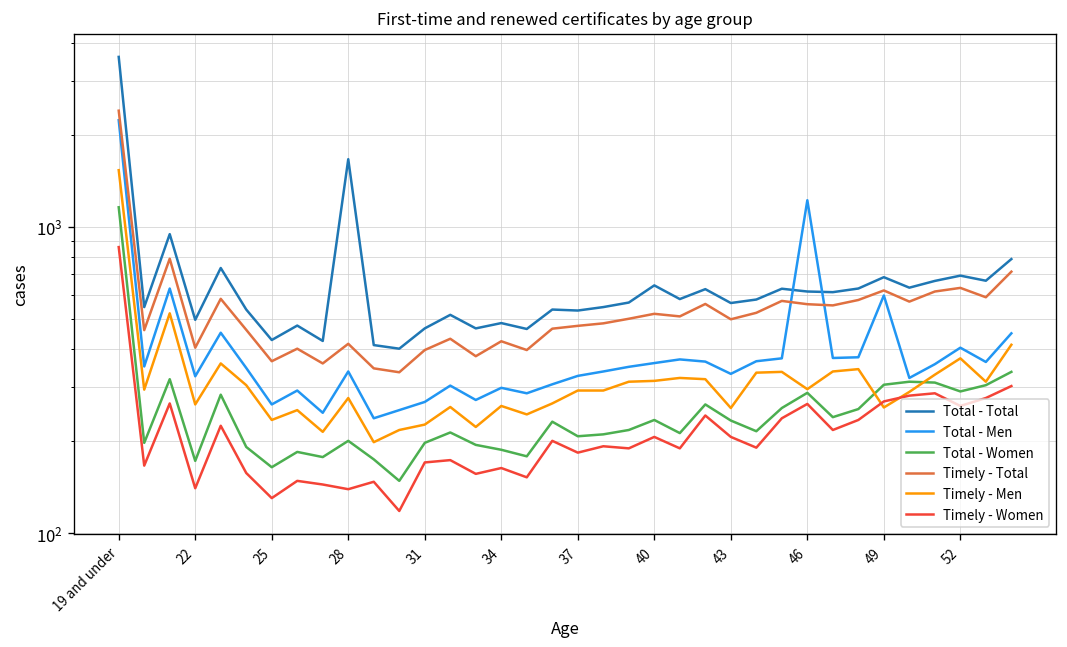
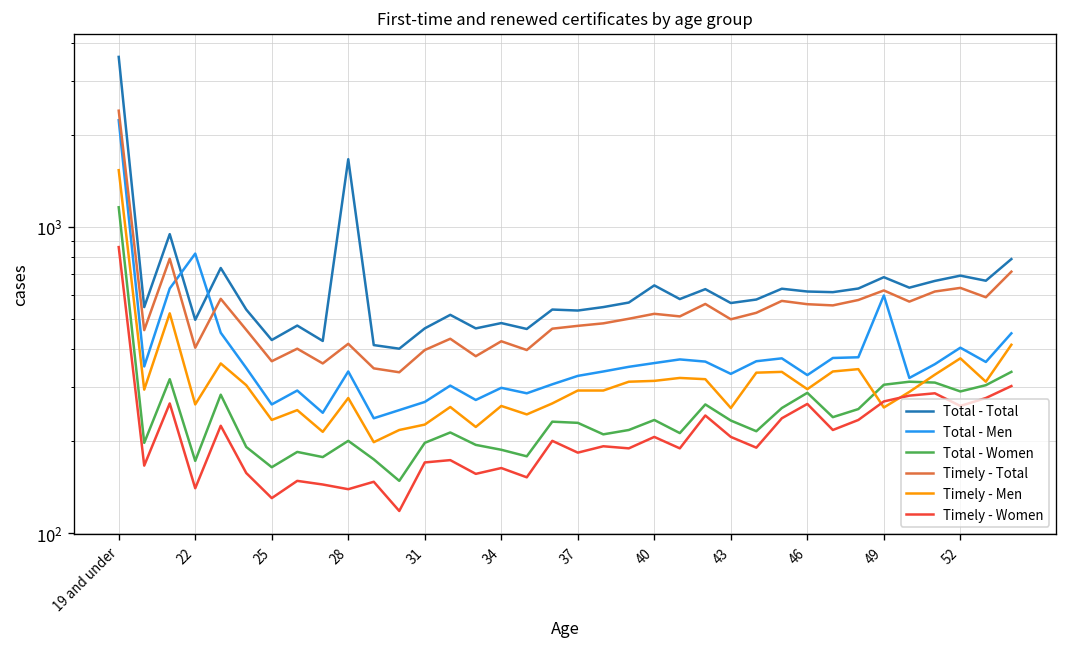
Total - Men, 22: 330 -> 820
Total - Women, 37: 210 -> 230
Total - Men, 46: 1200 -> 330
